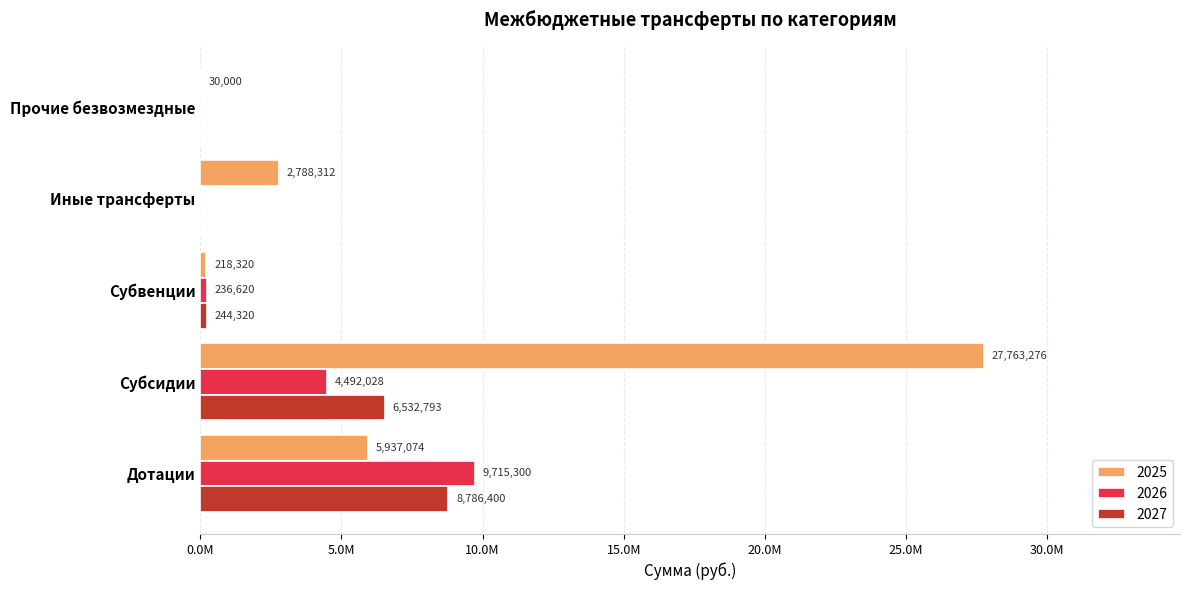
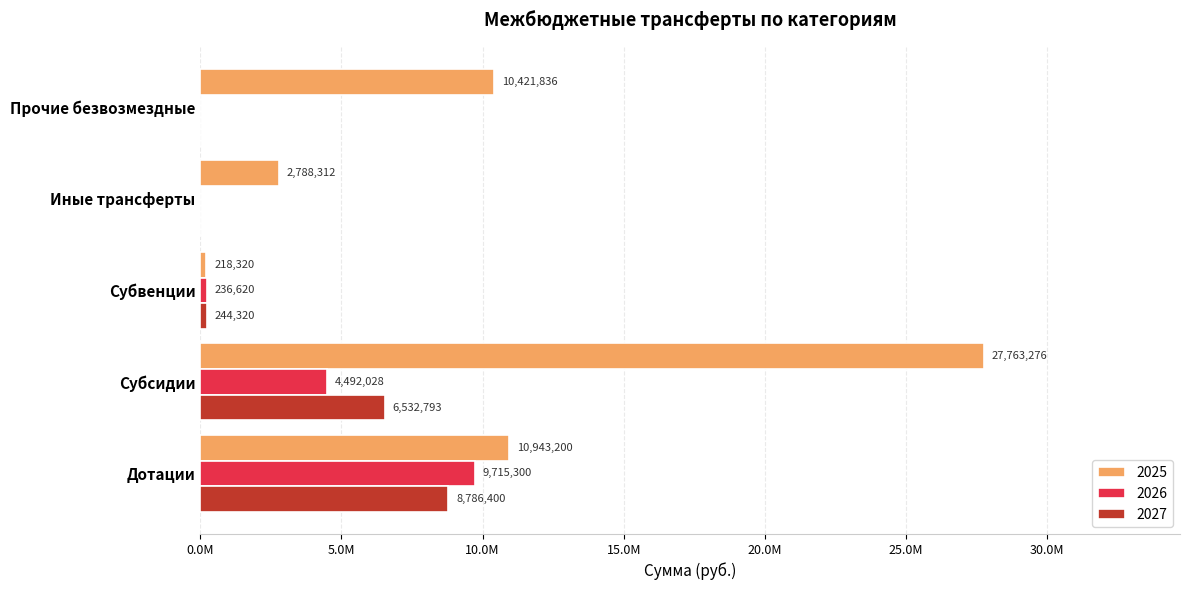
2025, Прочие безвозмездные: 30,000 -> 10,421,836
2025, Дотации: 5,937,074 -> 10,943,200
